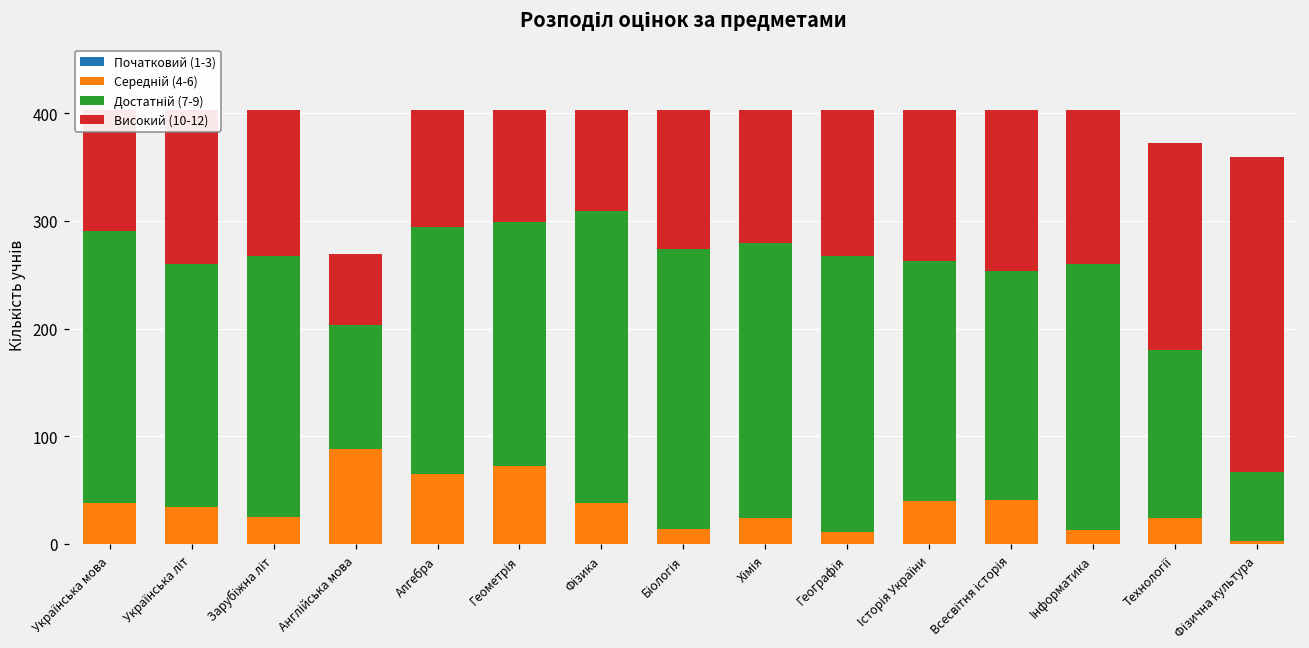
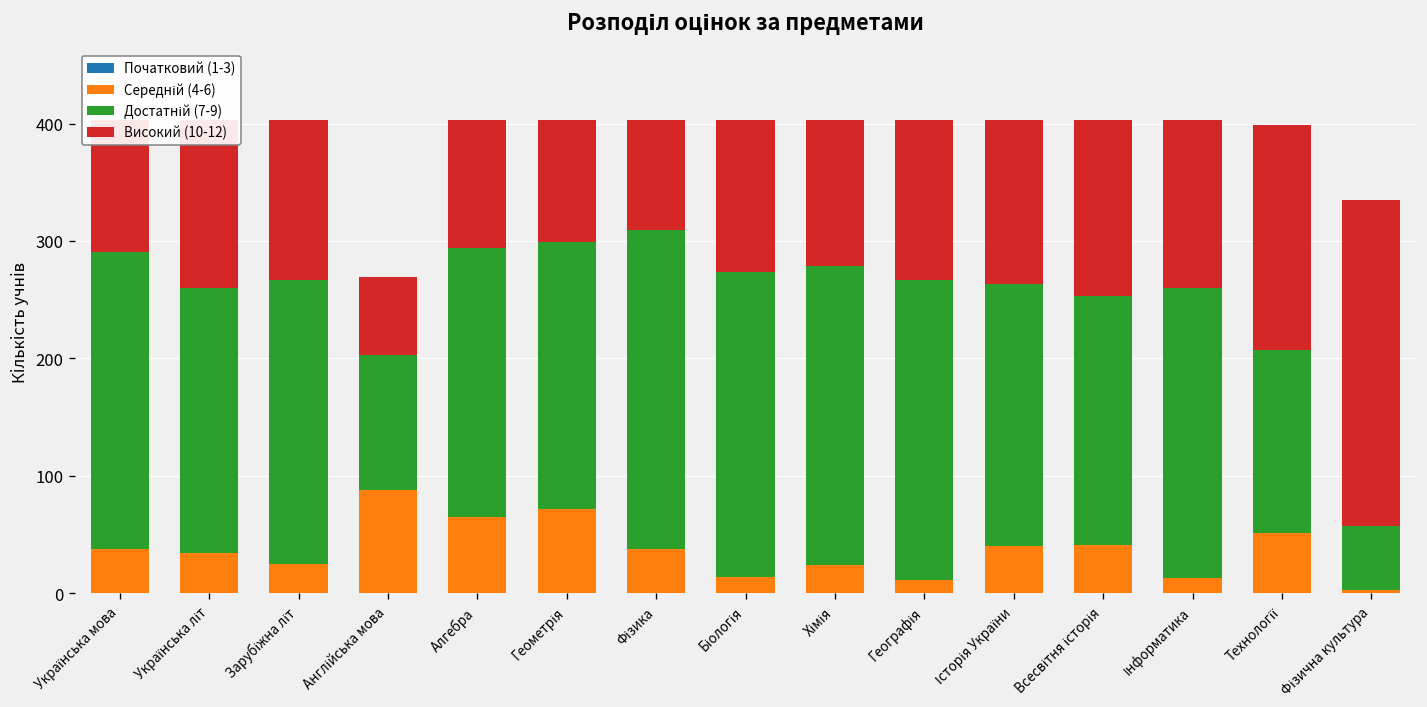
Середній (4-6), Технології: 20 -> 50
Достатній (7-9), Фізична культура: 60 -> 50
Високий (10-12), Фізична культура: 290 -> 280
